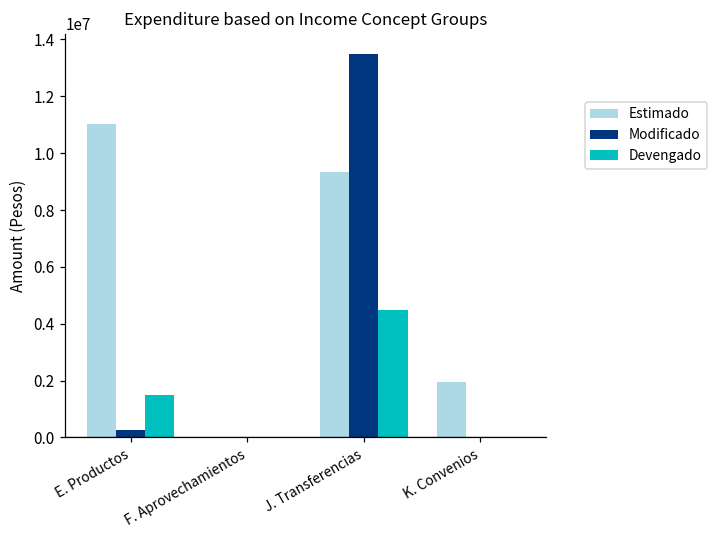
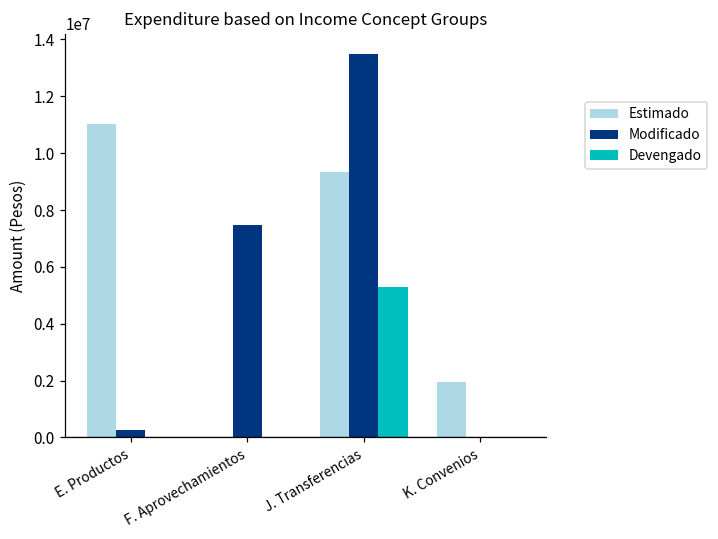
Devengado, E. Productos: 1500000 -> 0
Modificado, F. Aprovechamientos: 0 -> 7500000
Devengado, J. Transferencias: 4500000 -> 5300000
